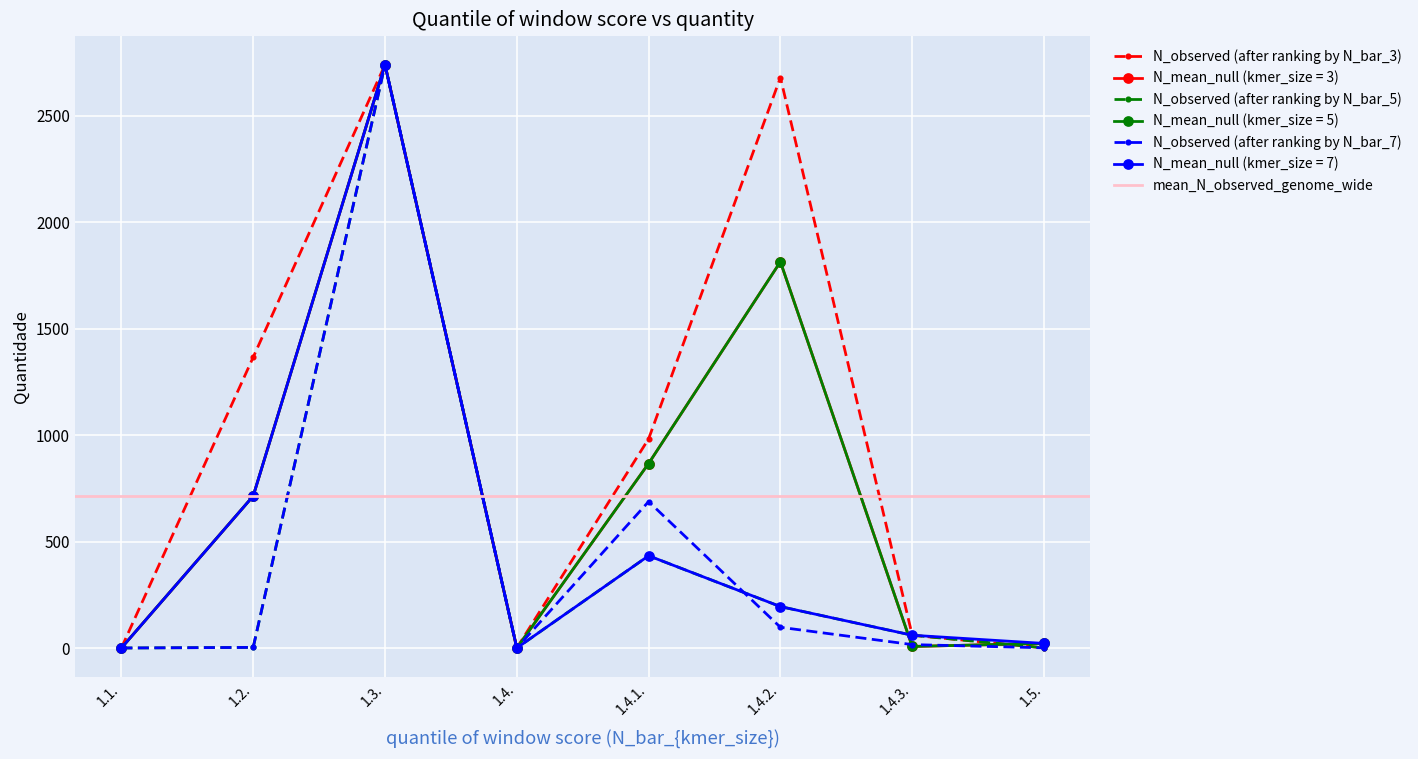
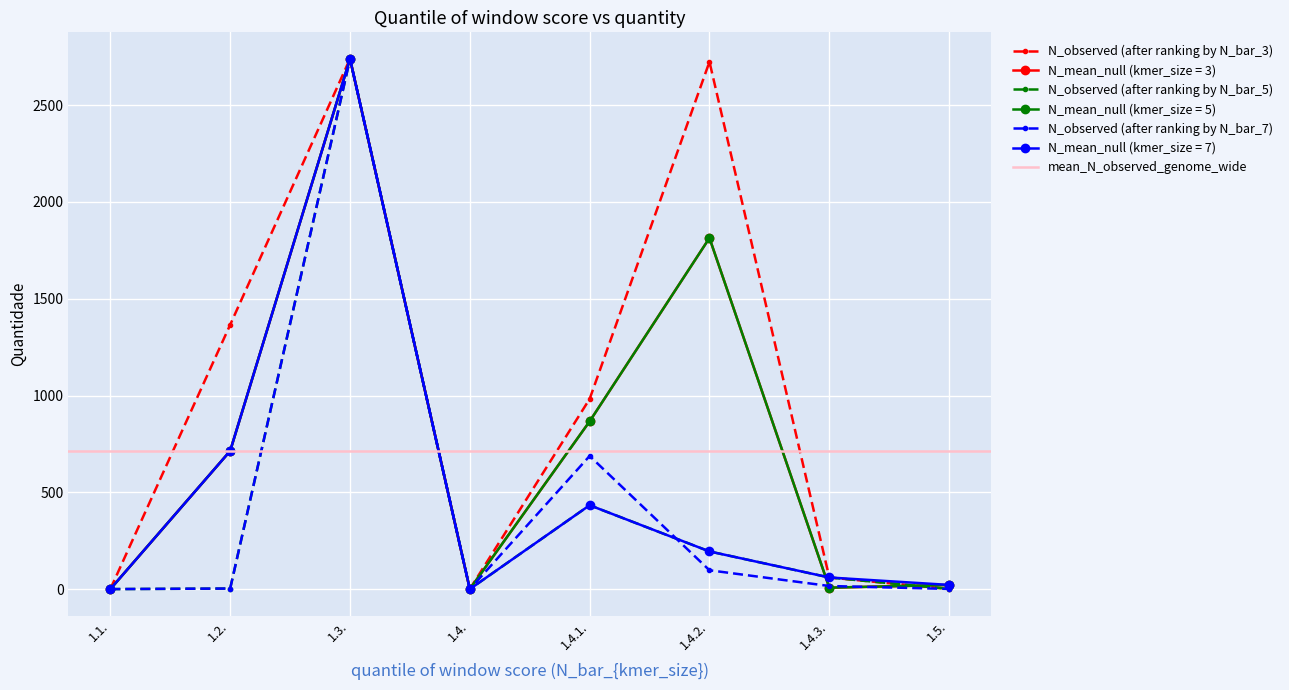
N_observed (after ranking by N_bar_3), 1.4.2.: 2680 -> 2720
